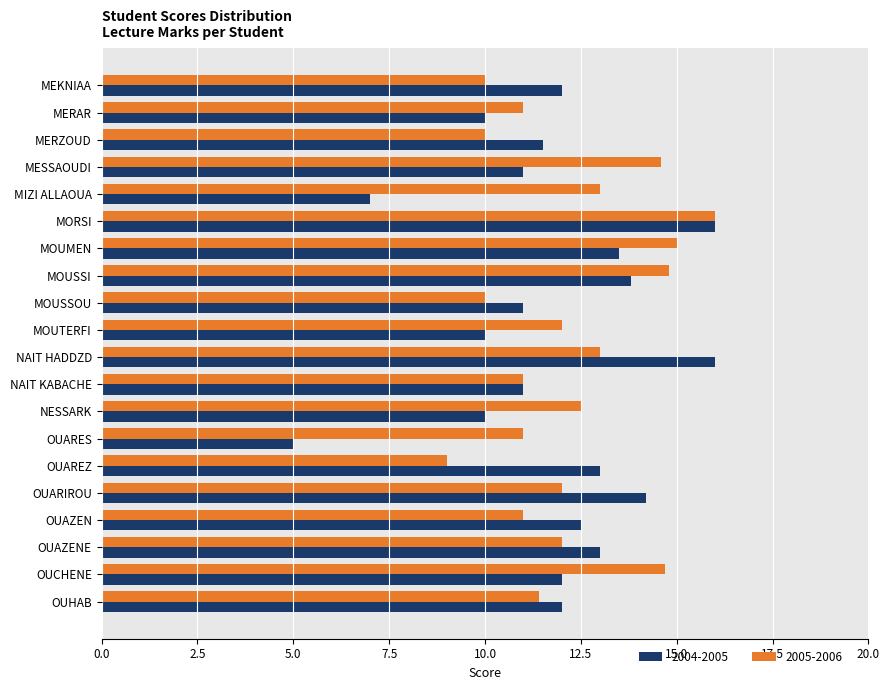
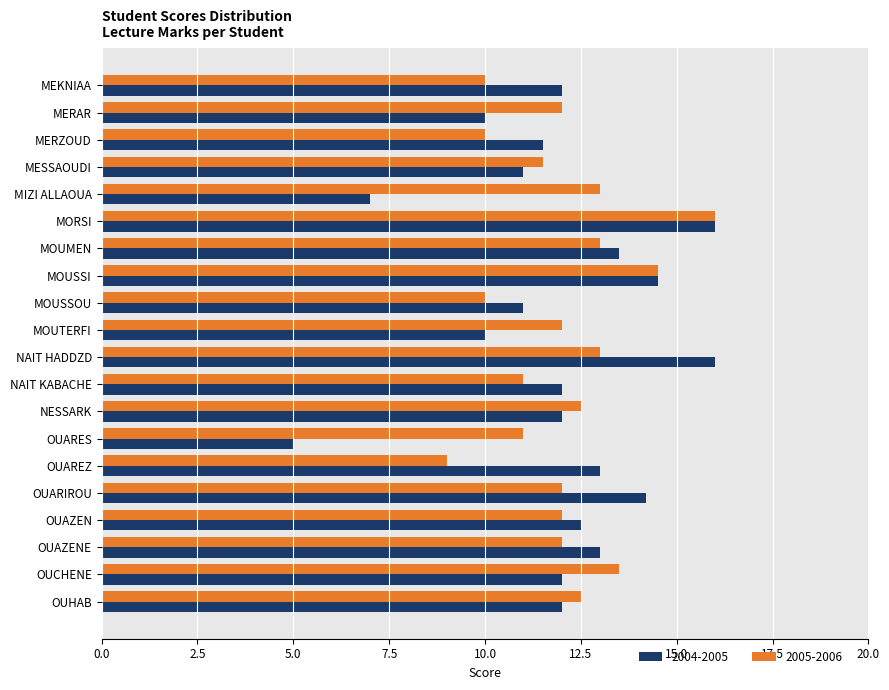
2005-2006, MERAR: 11 -> 12
2005-2006, MESSAOUDI: 14.6 -> 11.5
2005-2006, MOUMEN: 15 -> 13
2005-2006, MOUSSI: 14.8 -> 14.5
2004-2005, MOUSSI: 13.8 -> 14.5
2004-2005, NAIT KABACHE: 11 -> 12
2004-2005, NESSARK: 10 -> 12
2005-2006, OUAZEN: 11 -> 12
2005-2006, OUCHENE: 14.7 -> 13.5
2005-2006, OUHAB: 11.4 -> 12.5
